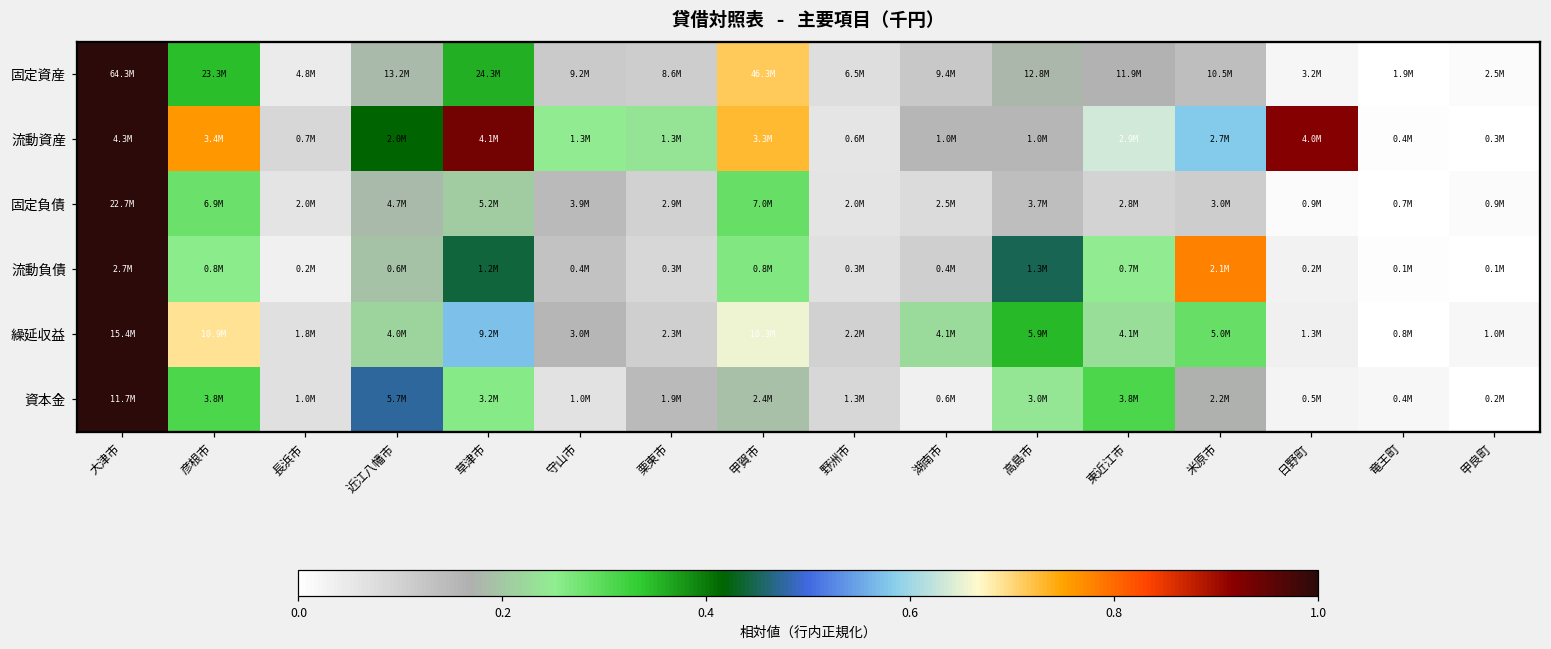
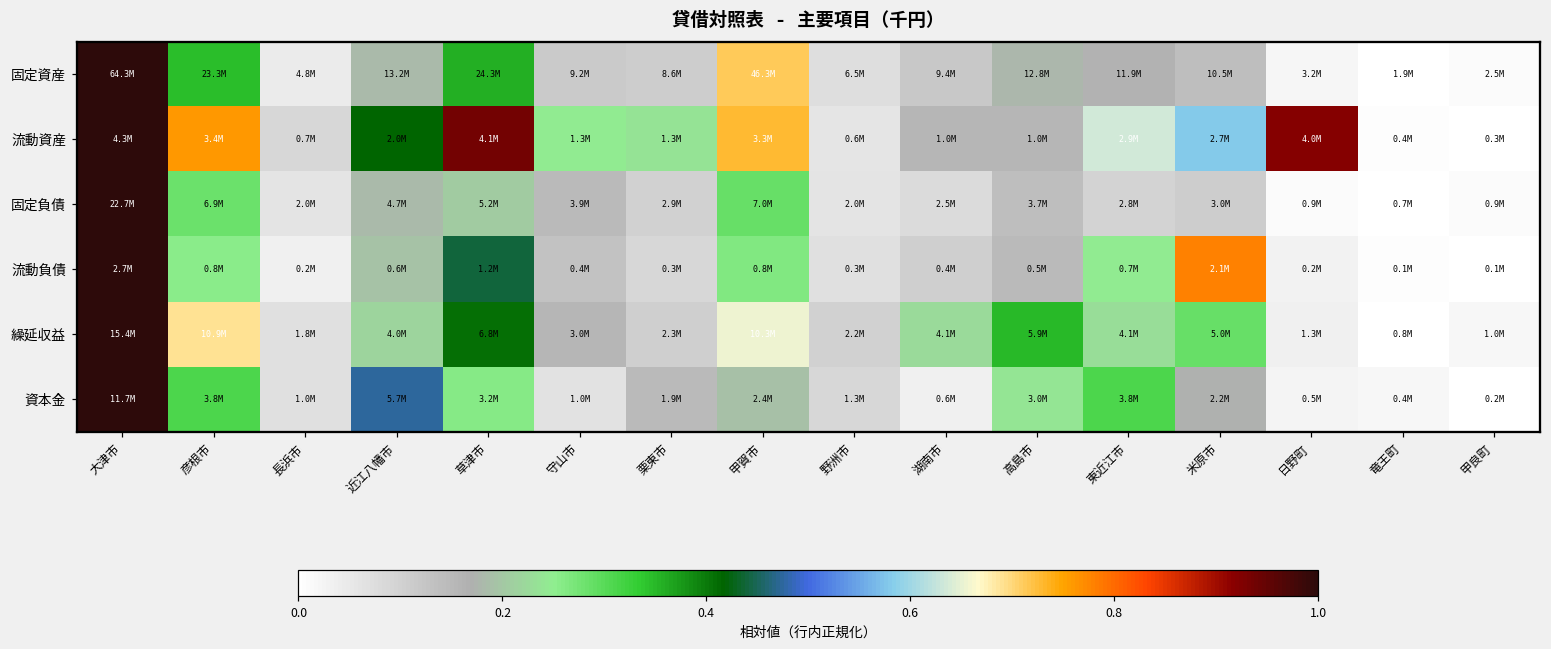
流動負債, 高島市: 1.3M -> 0.5M
繰延収益, 草津市: 9.2M -> 6.8M
